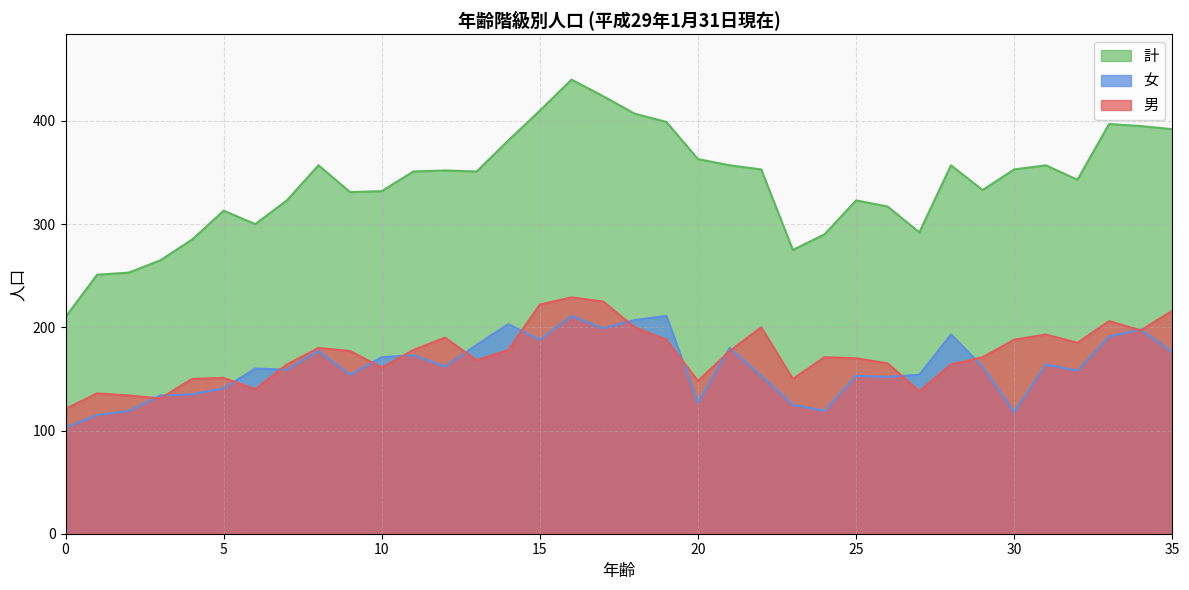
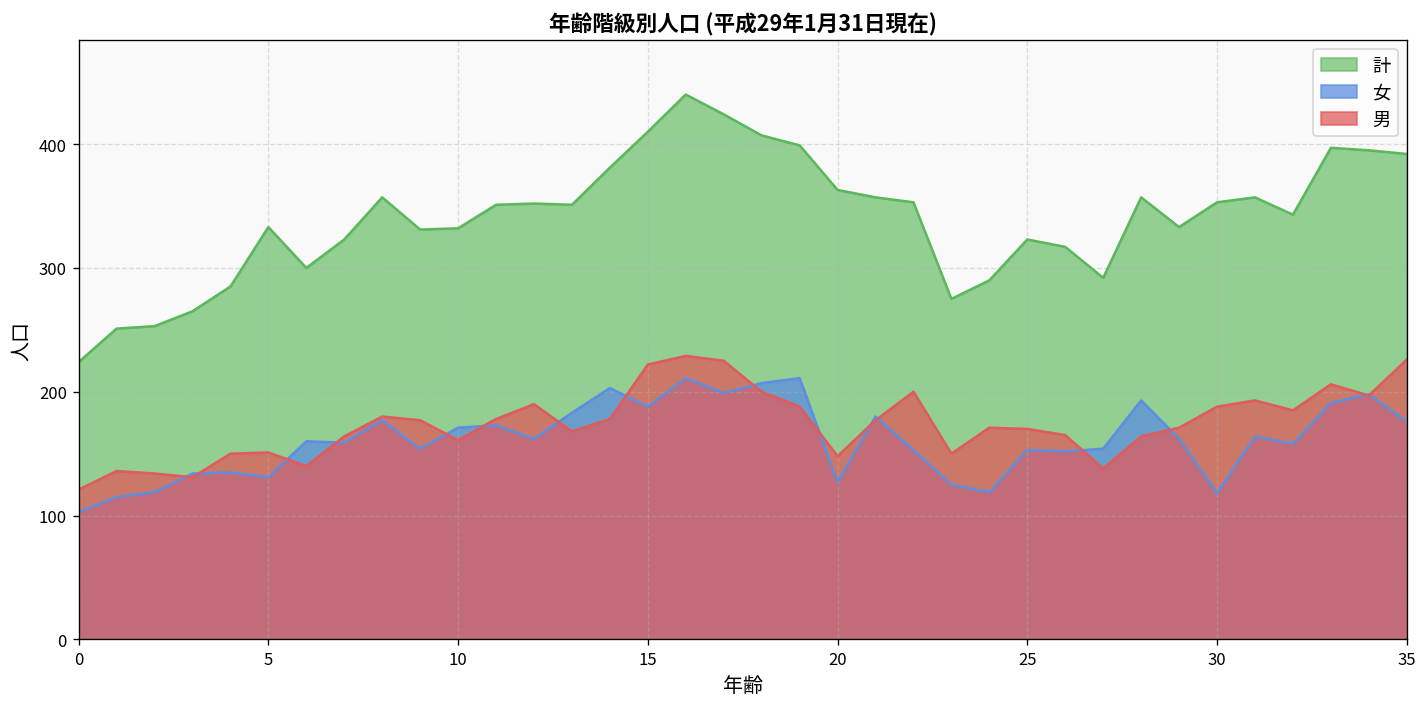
計, 0: 210 -> 224
計, 5: 313 -> 333
女, 5: 141 -> 131
男, 35: 216 -> 226
